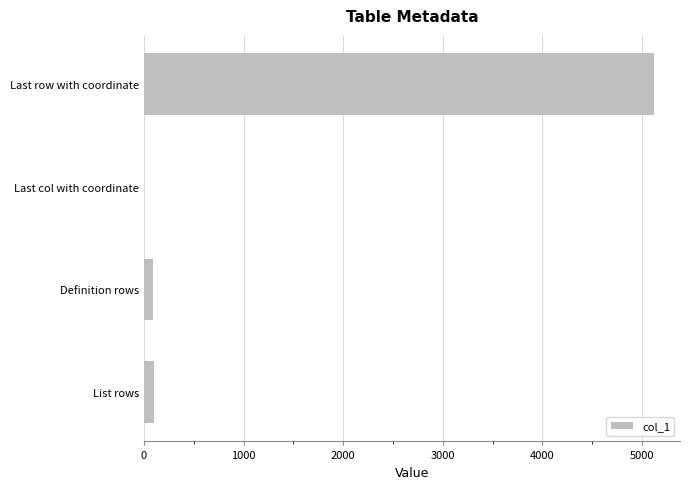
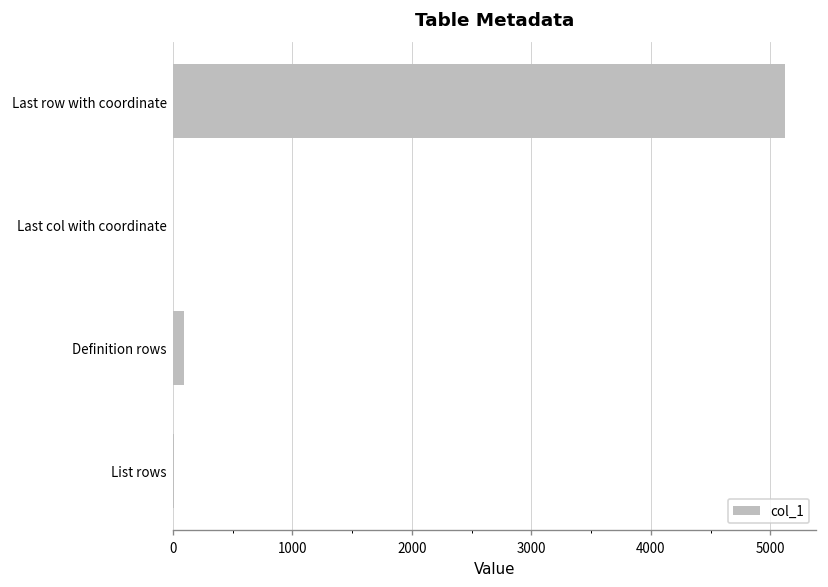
List rows: 100 -> 0
